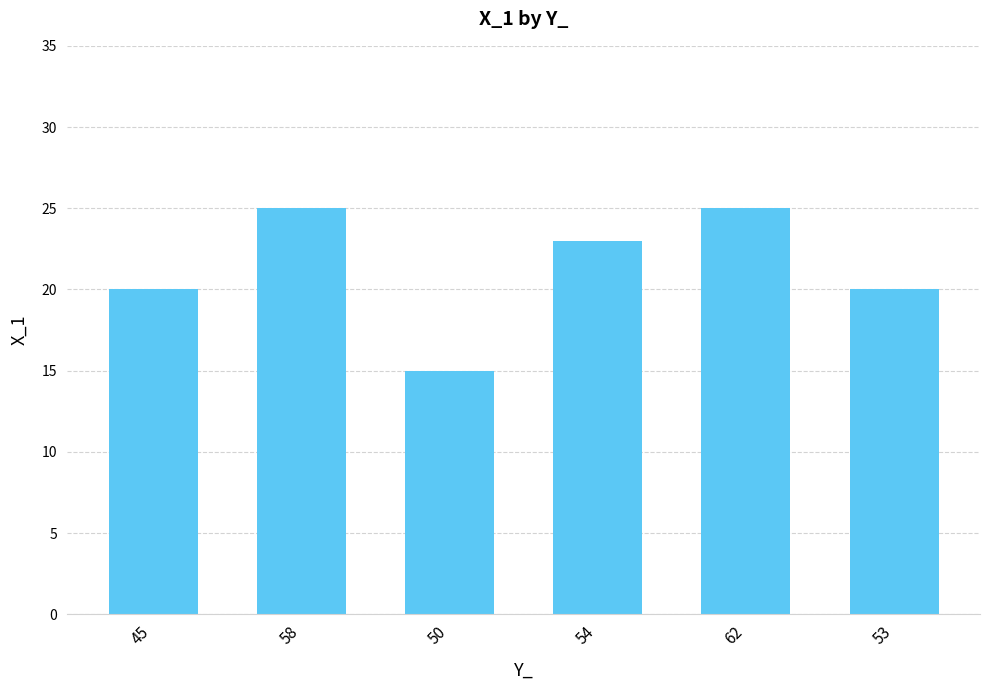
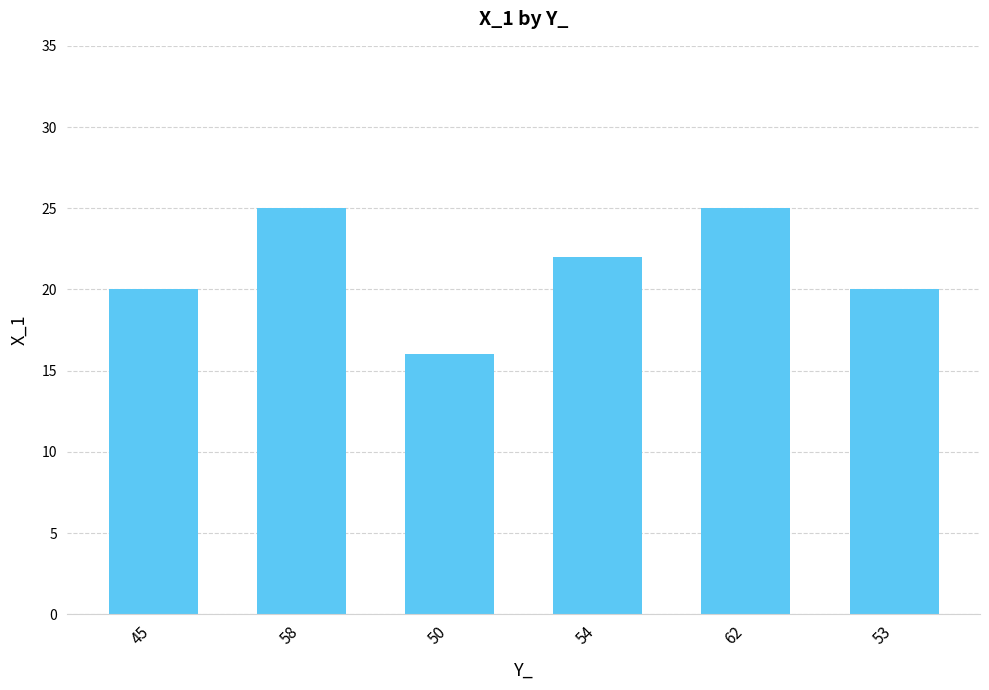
50: 15 -> 16
54: 23 -> 22
